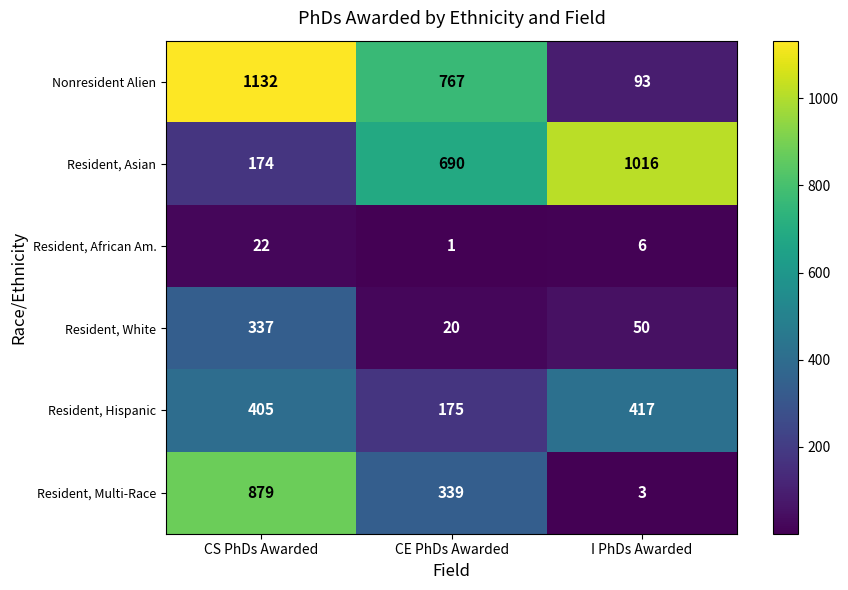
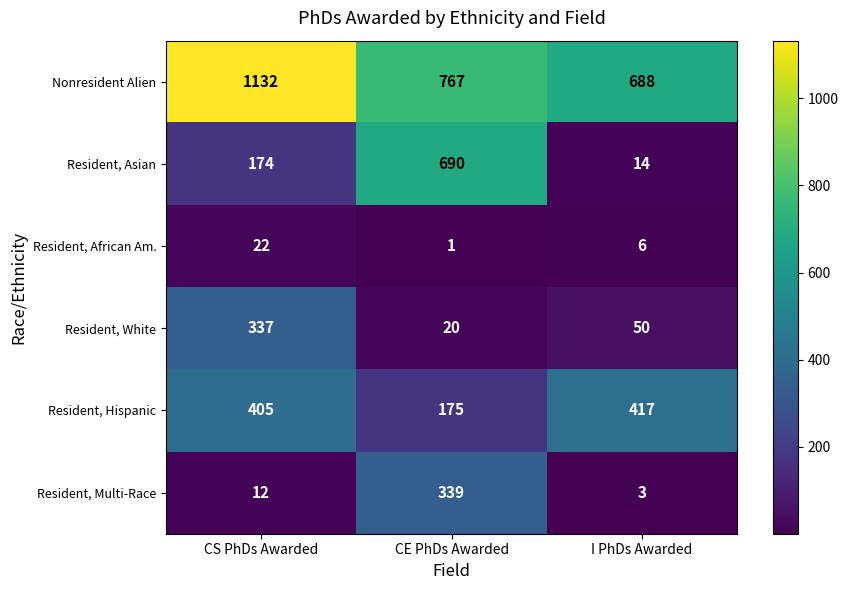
Nonresident Alien, I PhDs Awarded: 93 -> 688
Resident, Asian, I PhDs Awarded: 1016 -> 14
Resident, Multi-Race, CS PhDs Awarded: 879 -> 12
